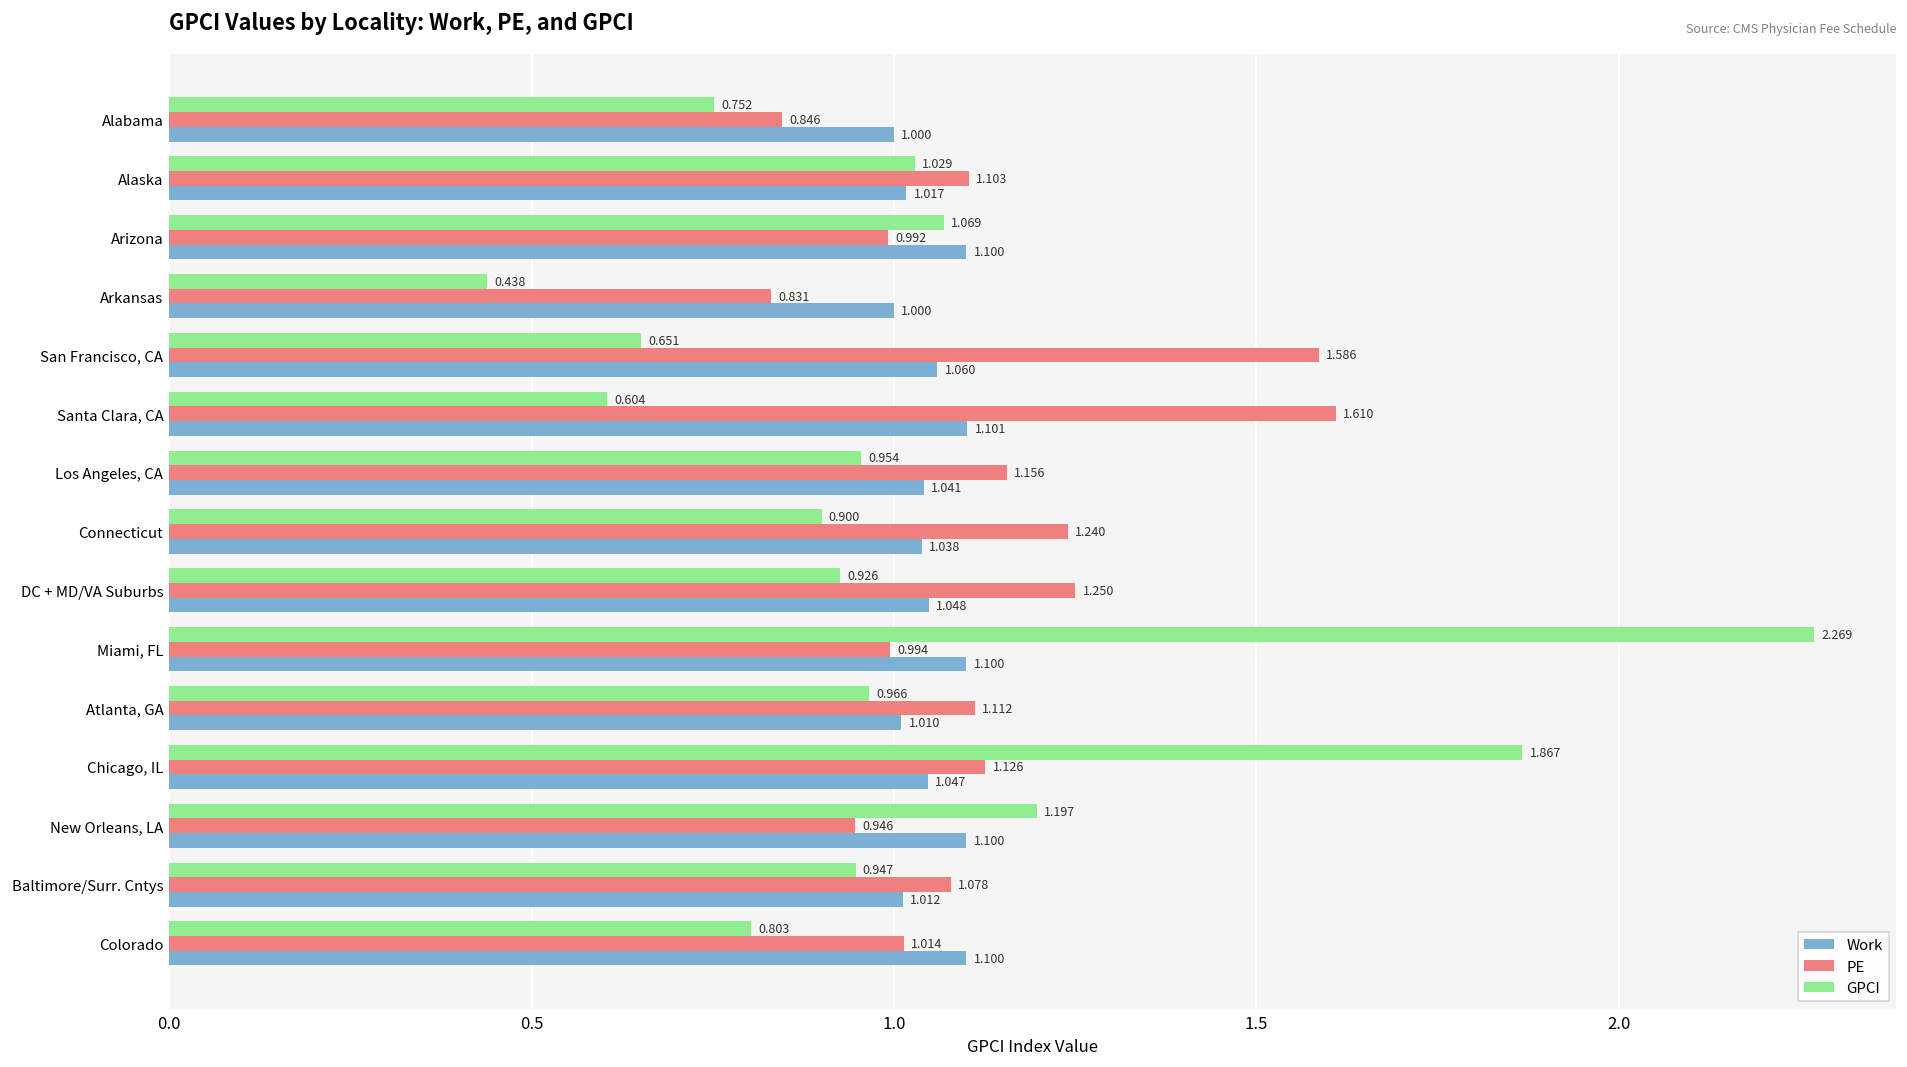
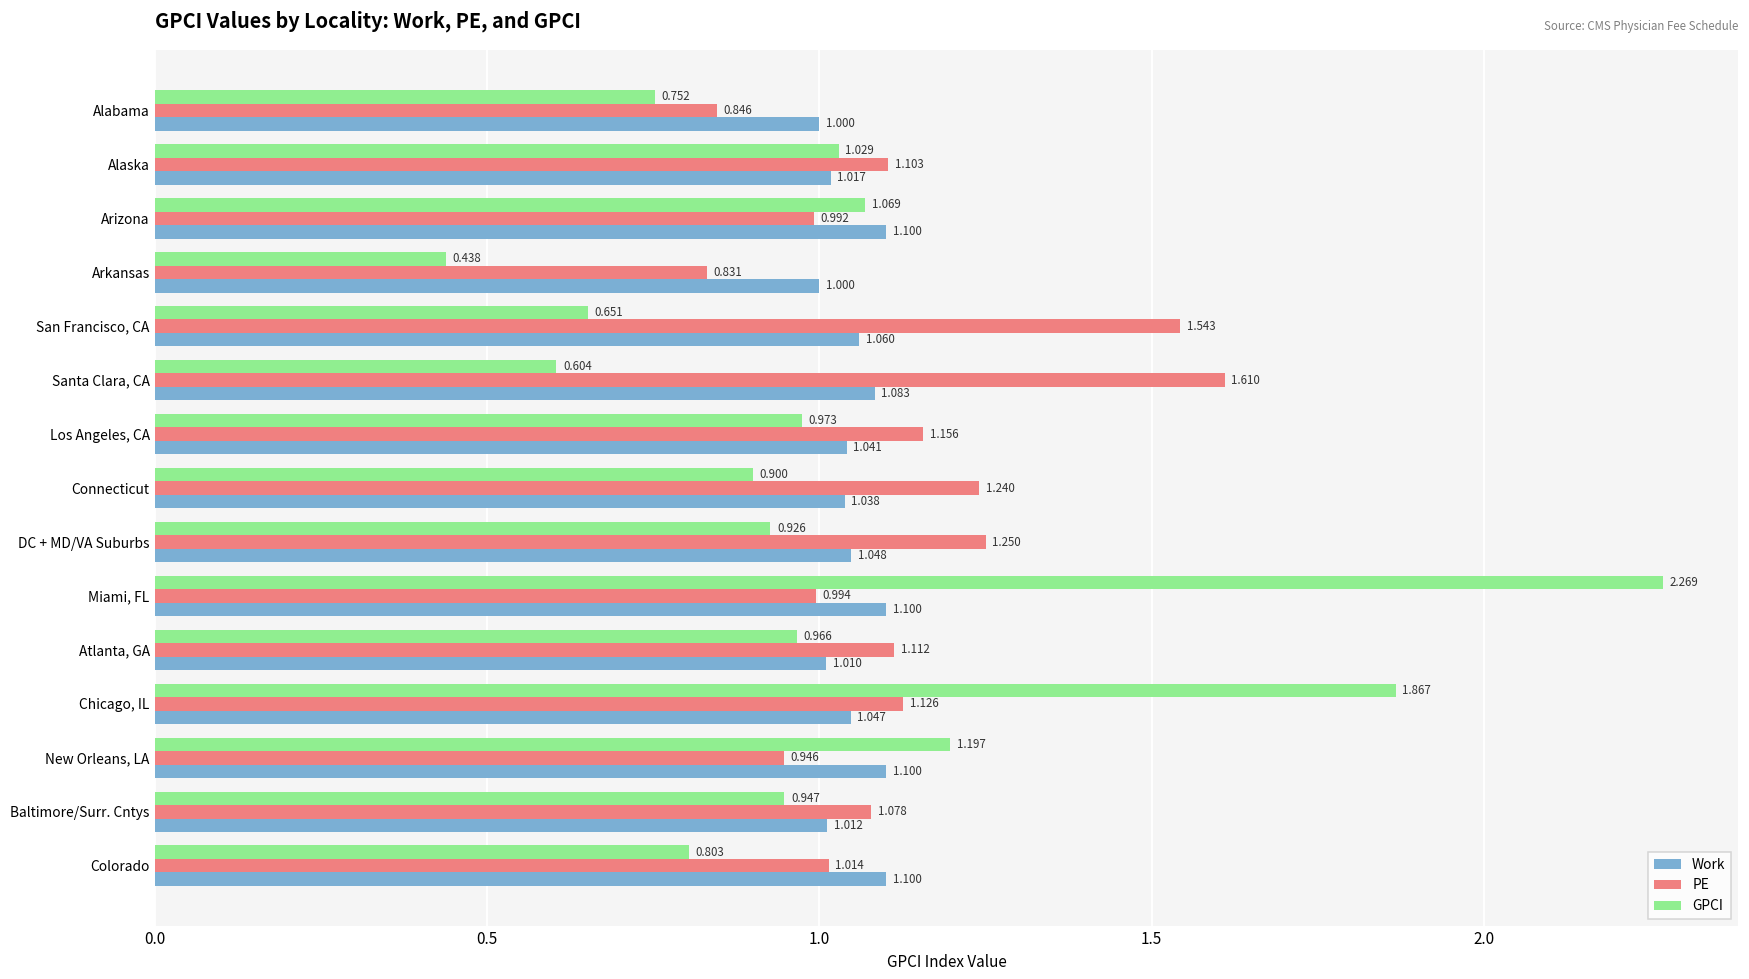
PE, San Francisco, CA: 1.586 -> 1.543
Work, Santa Clara, CA: 1.101 -> 1.083
GPCI, Los Angeles, CA: 0.954 -> 0.973
